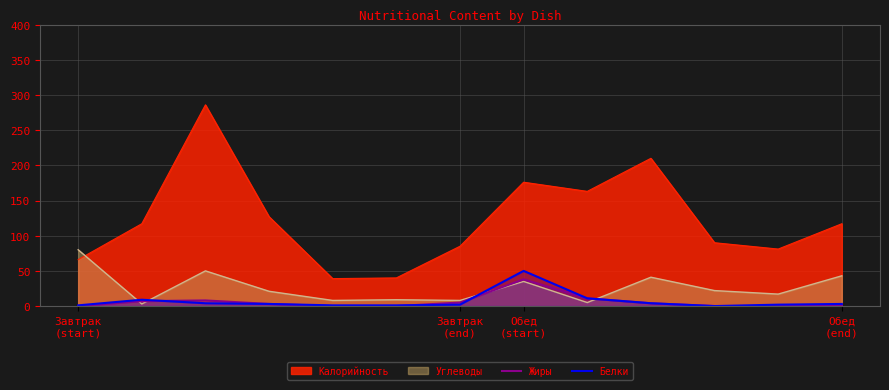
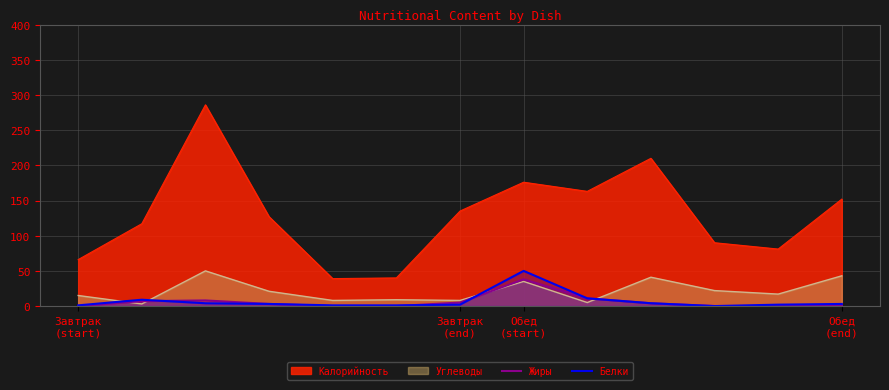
Углеводы, Завтрак (start): 80 -> 20
Калорийность, Завтрак (end): 90 -> 140
Калорийность, Обед (end): 120 -> 150
